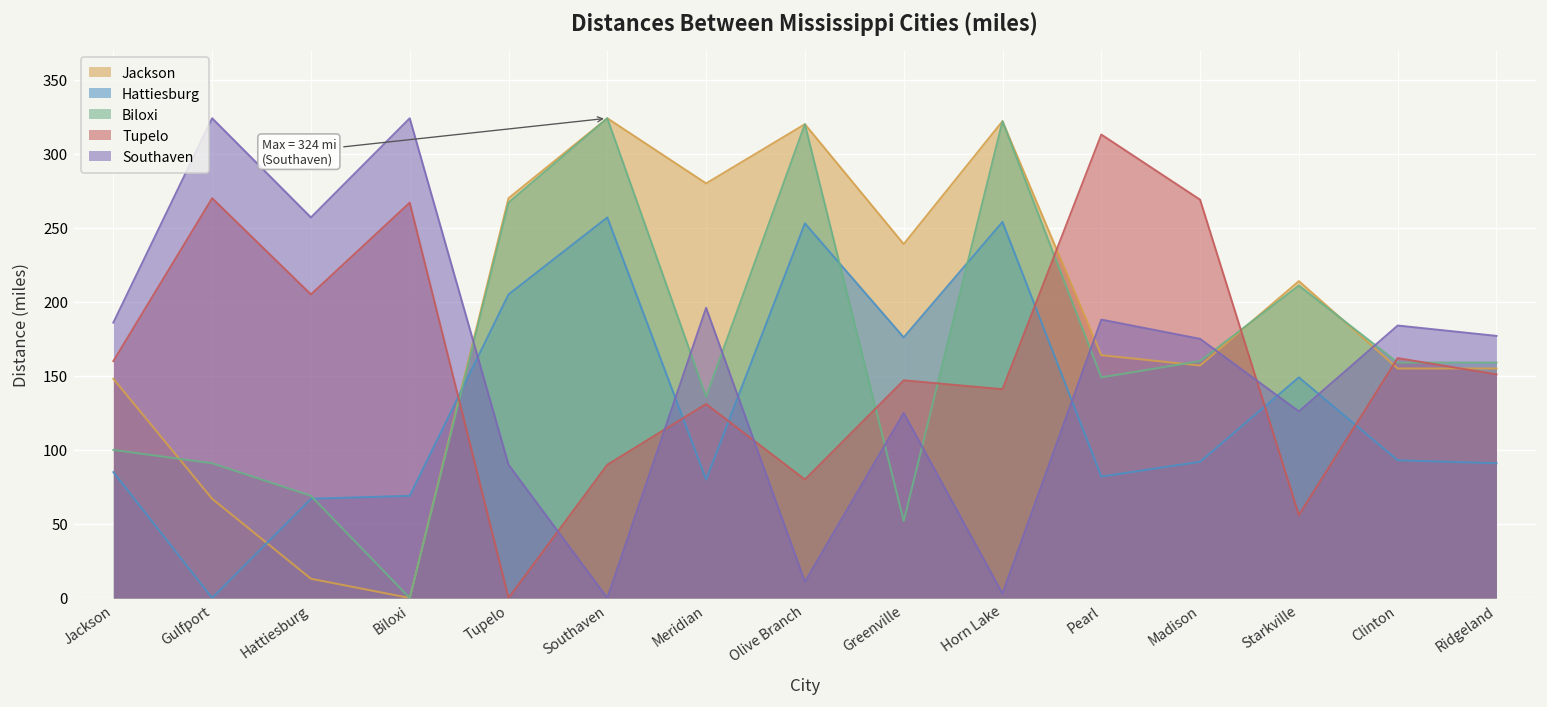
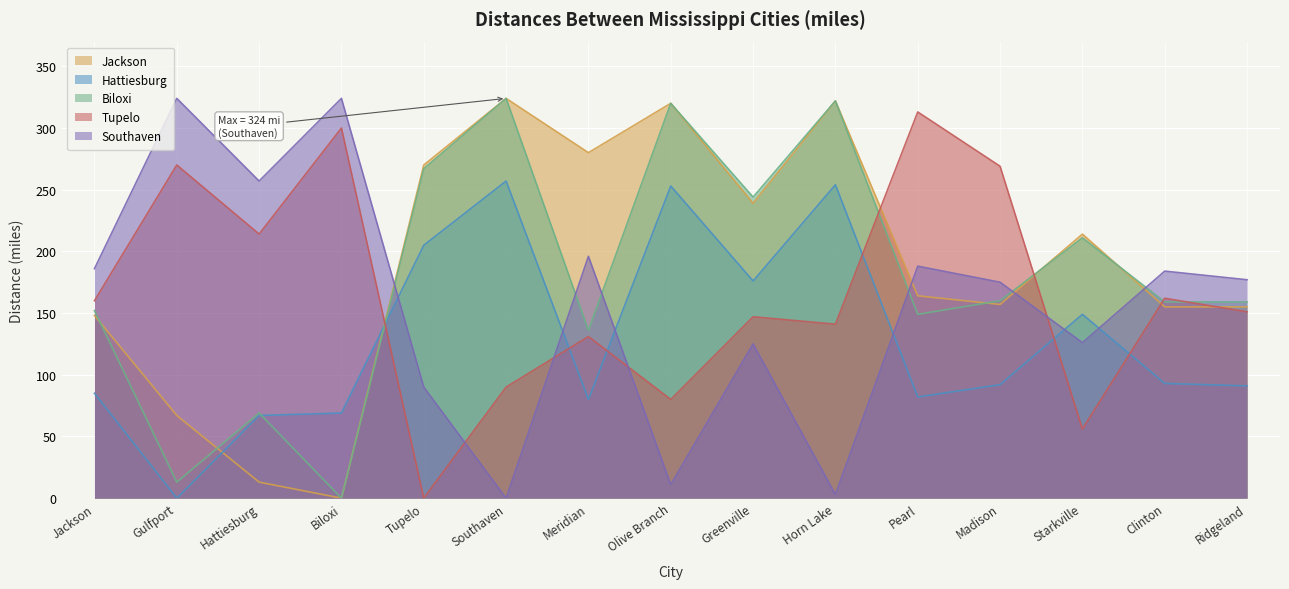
Biloxi, Jackson: 100 -> 152
Biloxi, Gulfport: 91 -> 13
Tupelo, Hattiesburg: 205 -> 214
Tupelo, Biloxi: 267 -> 300
Biloxi, Greenville: 52 -> 244
